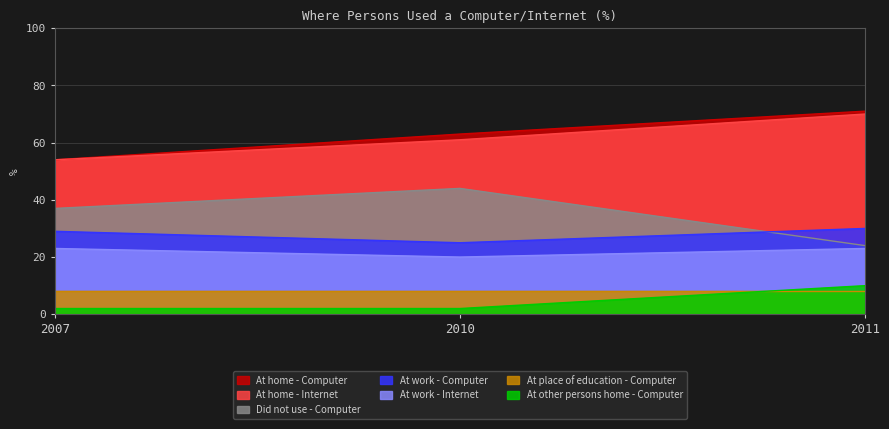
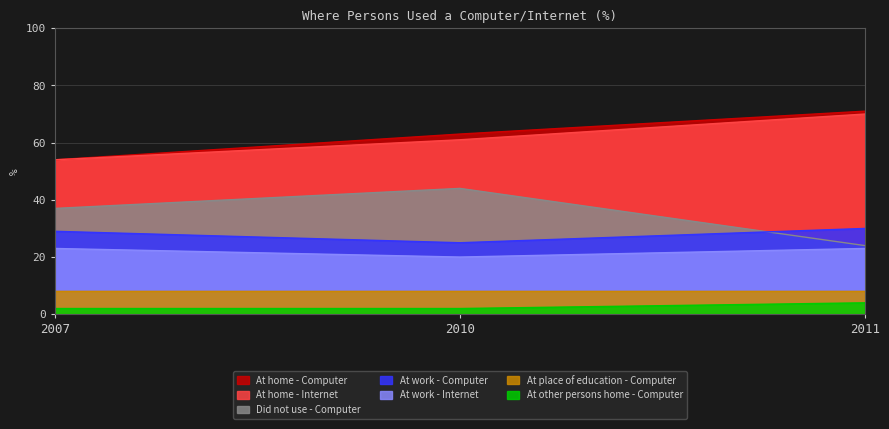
At other persons home - Computer, 2011: 10 -> 4
